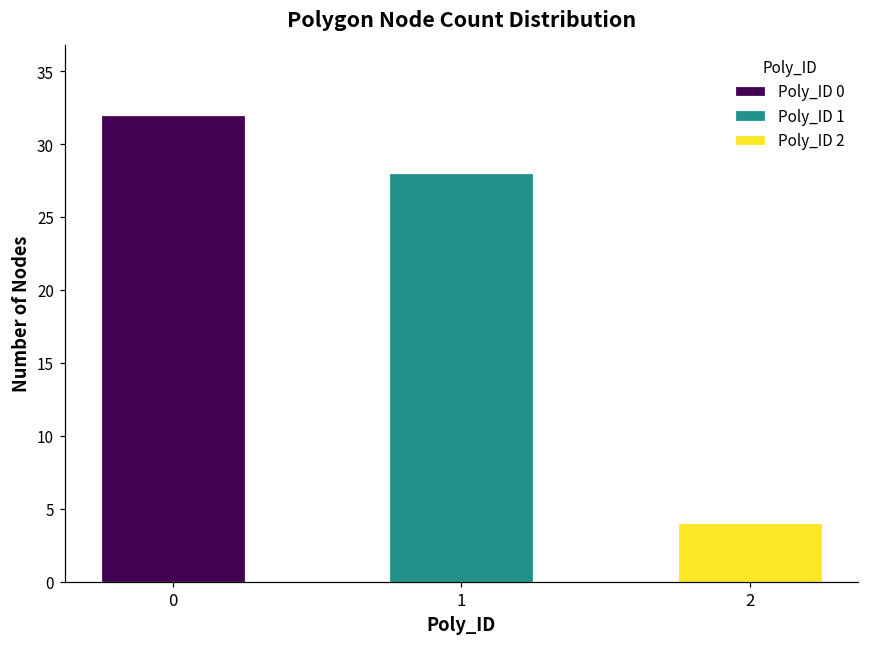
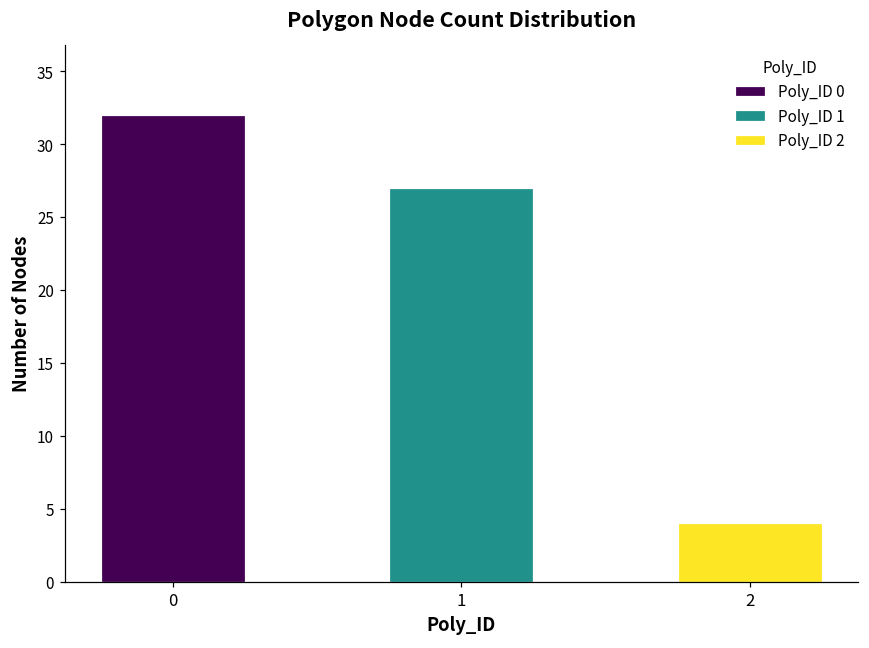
1: 28 -> 27
